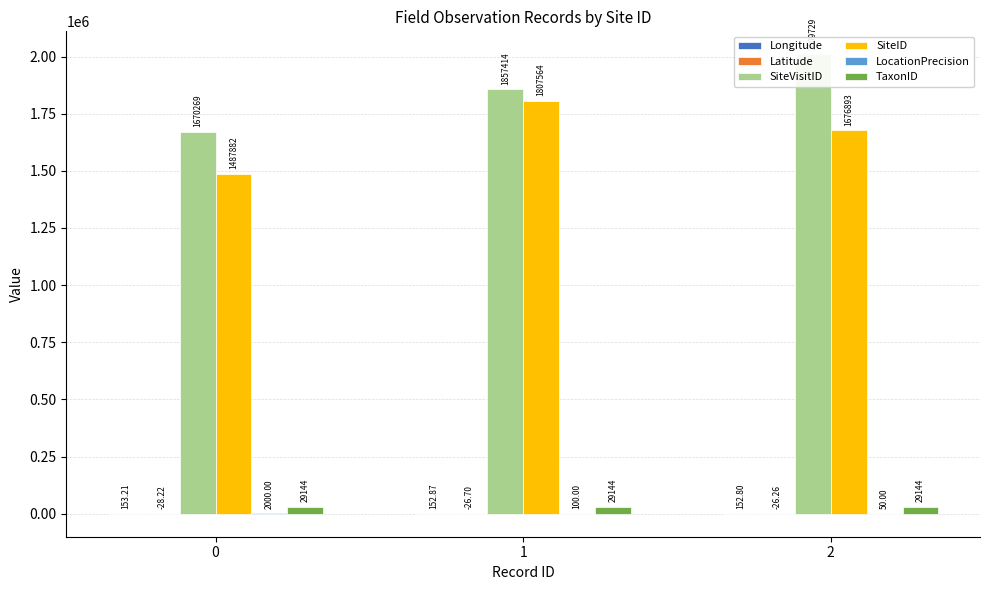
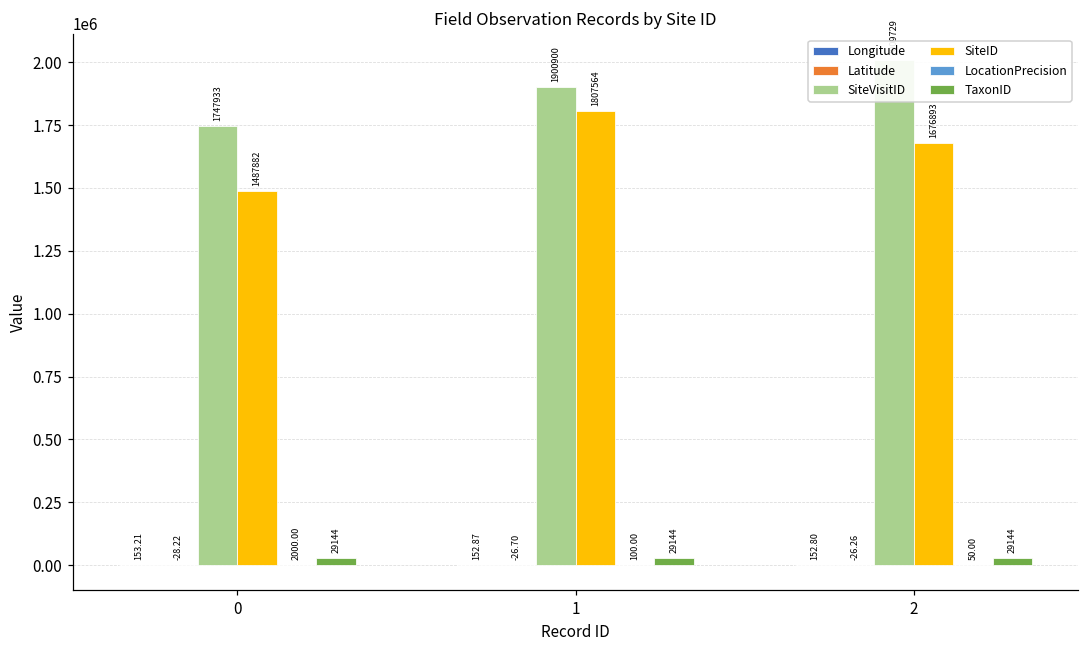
SiteVisitID, 0: 1670269 -> 1747933
SiteVisitID, 1: 1857414 -> 1900900
